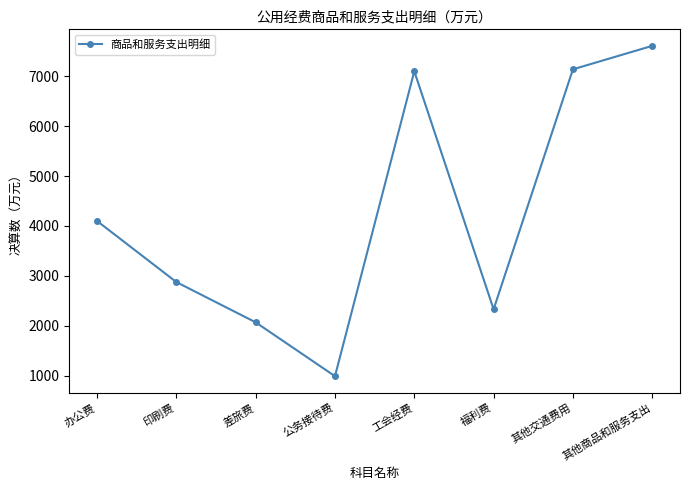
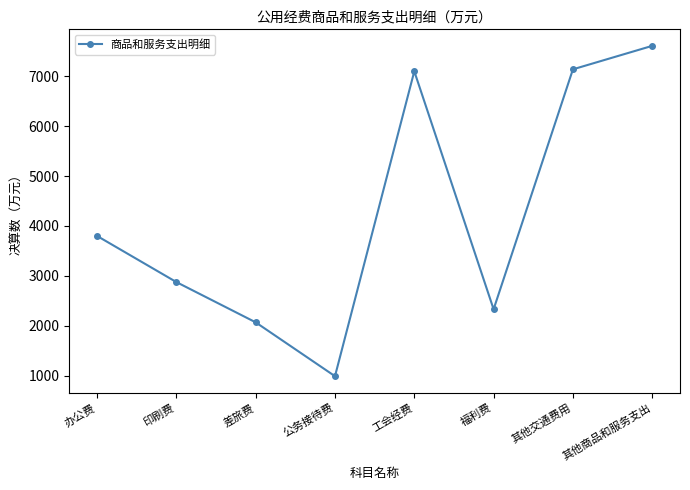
办公费: 4100 -> 3800
